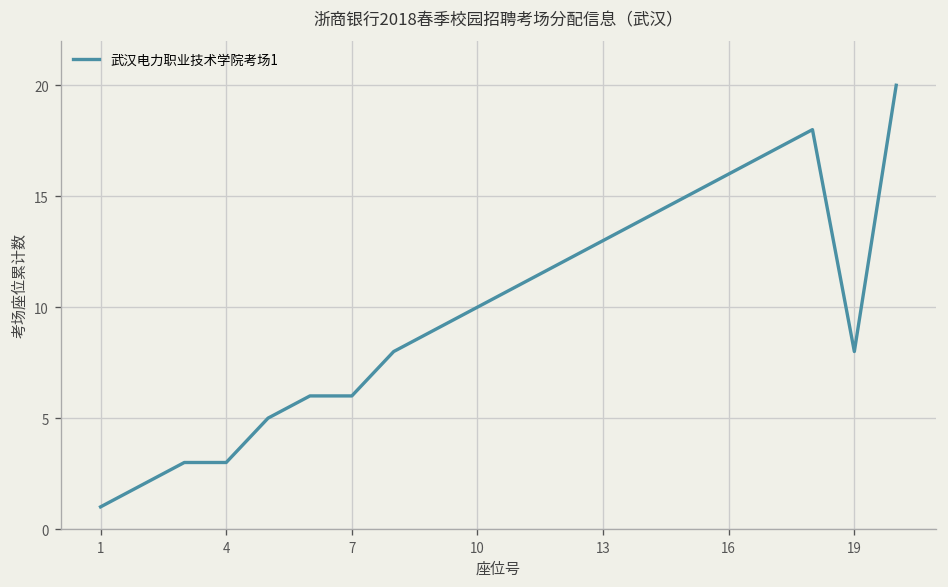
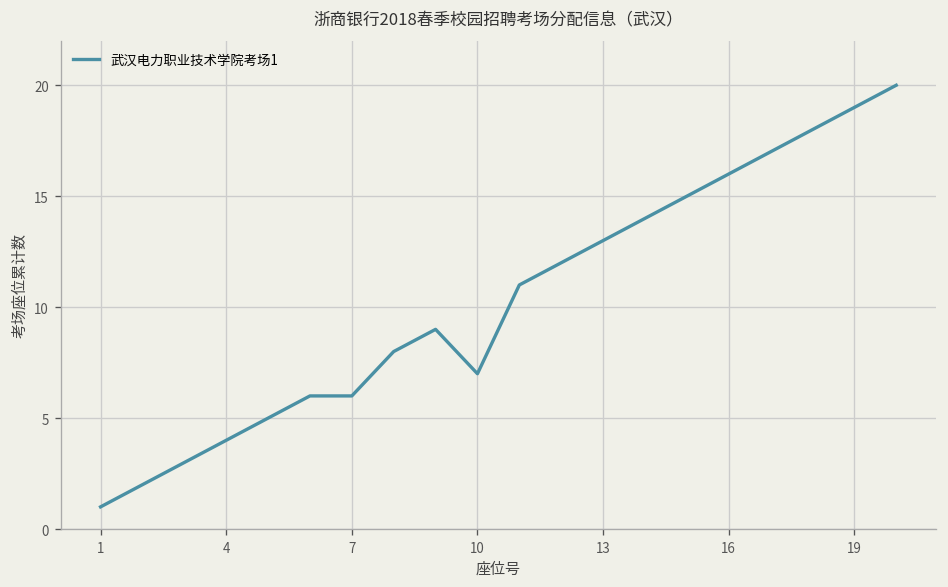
4: 3 -> 4
10: 10 -> 7
19: 8 -> 19
